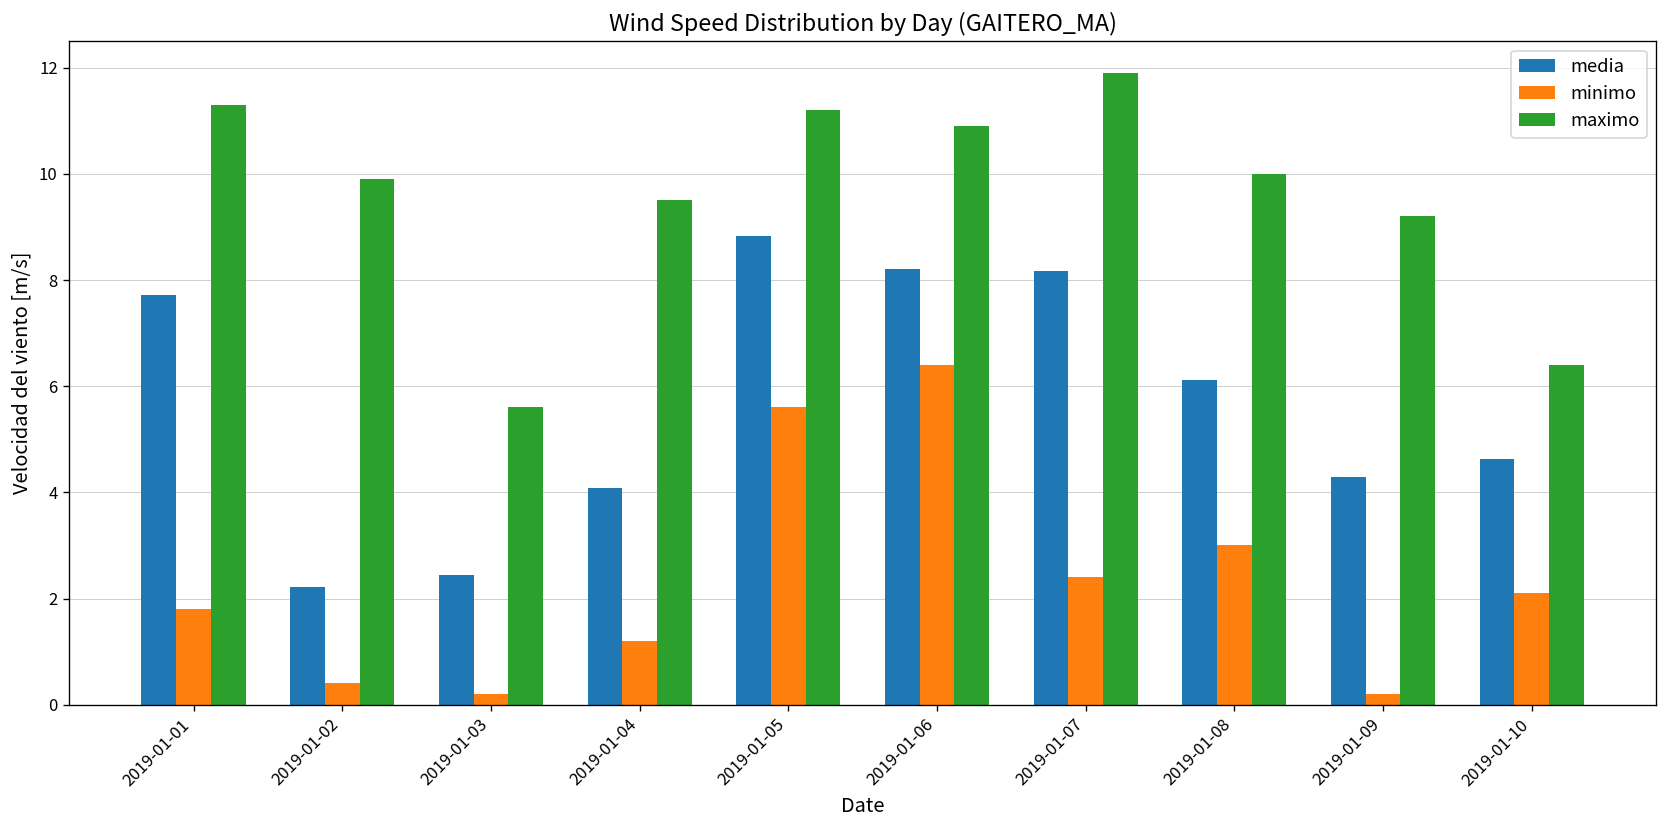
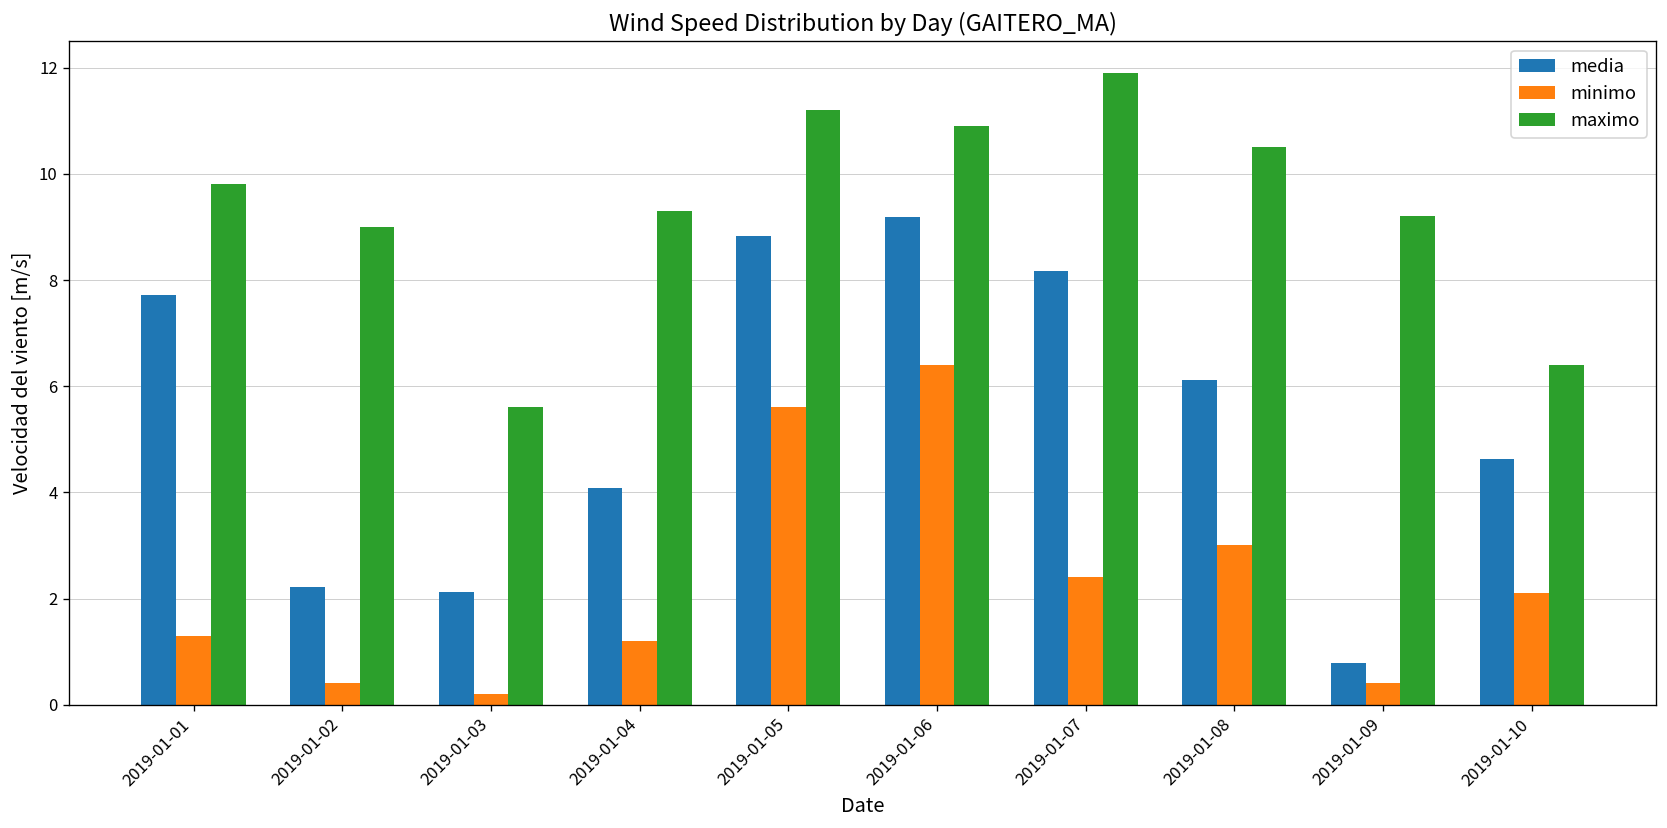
minimo, 2019-01-01: 1.8 -> 1.3
maximo, 2019-01-01: 11.3 -> 9.8
maximo, 2019-01-02: 9.9 -> 9.0
media, 2019-01-03: 2.4 -> 2.1
maximo, 2019-01-04: 9.5 -> 9.3
media, 2019-01-06: 8.2 -> 9.2
maximo, 2019-01-08: 10.0 -> 10.5
media, 2019-01-09: 4.3 -> 0.8
minimo, 2019-01-09: 0.2 -> 0.4
